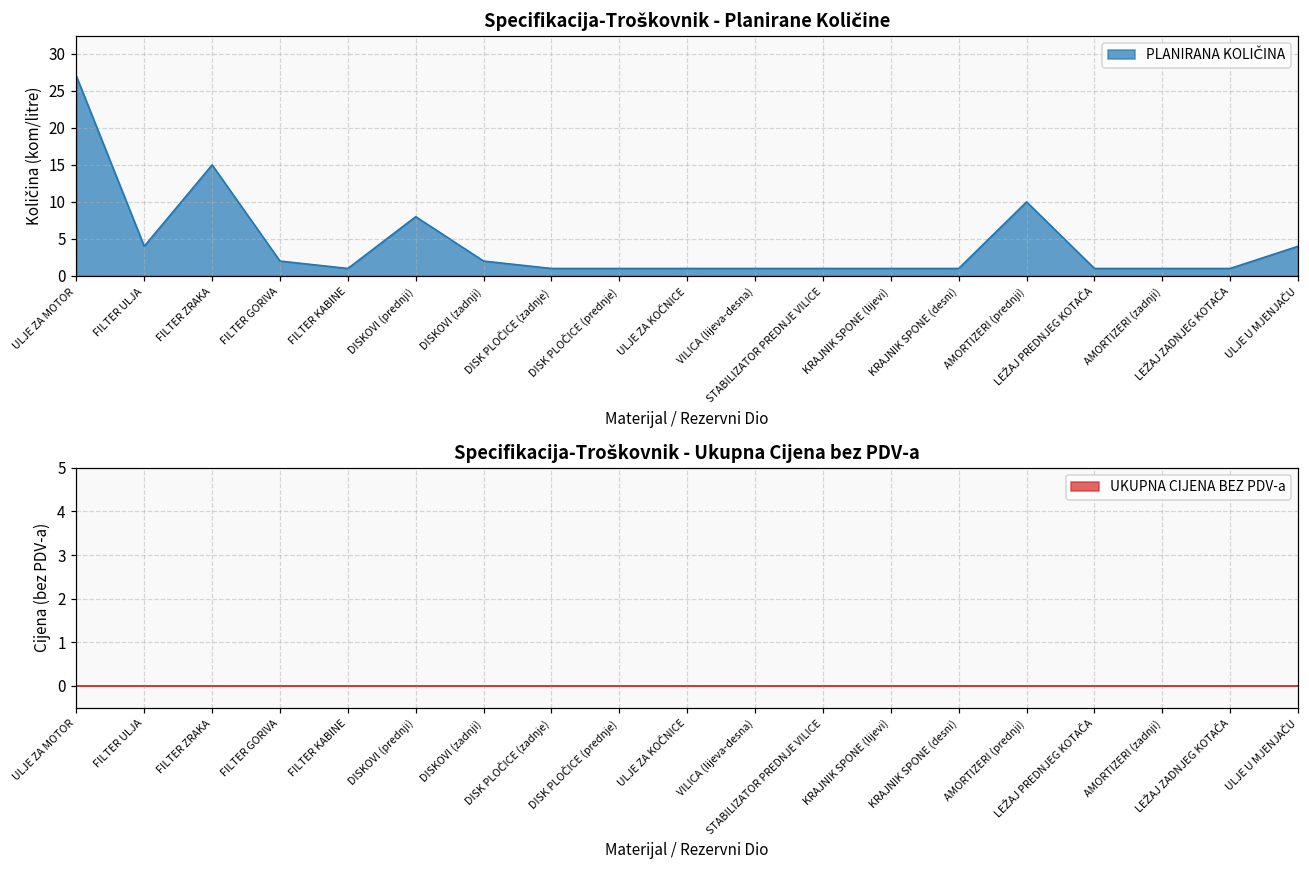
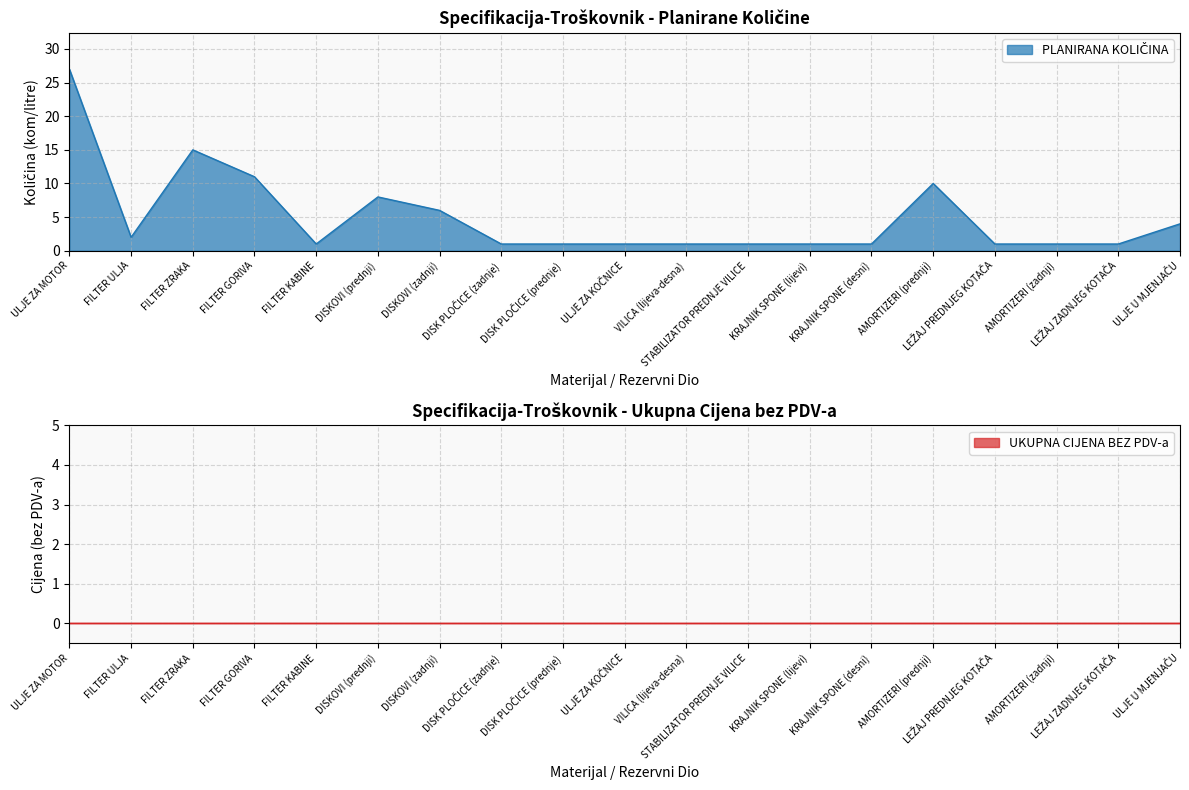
Specifikacija-Troškovnik - Planirane Količine, FILTER ULJA: 4 -> 2
Specifikacija-Troškovnik - Planirane Količine, FILTER GORIVA: 2 -> 11
Specifikacija-Troškovnik - Planirane Količine, DISKOVI (zadnji): 2 -> 6
